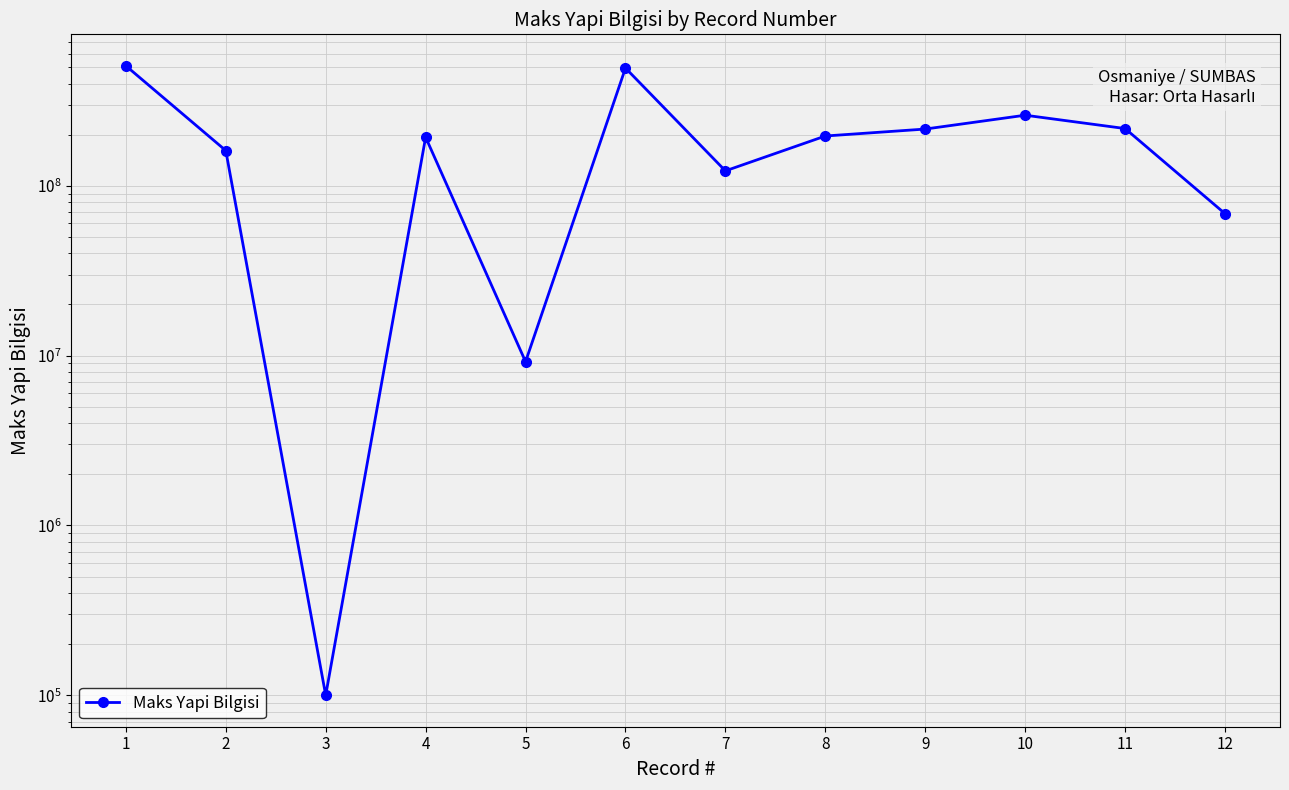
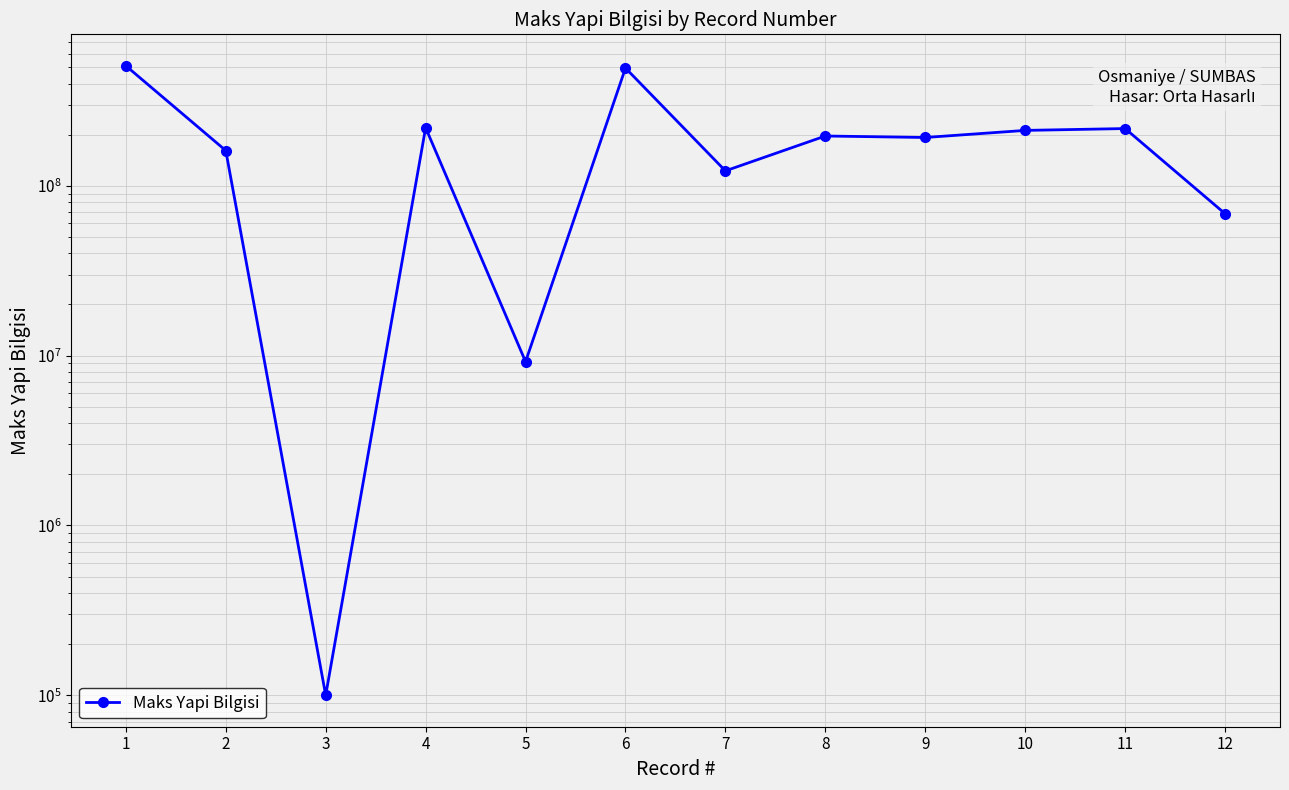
4: 190000000 -> 220000000
9: 220000000 -> 190000000
10: 260000000 -> 210000000
